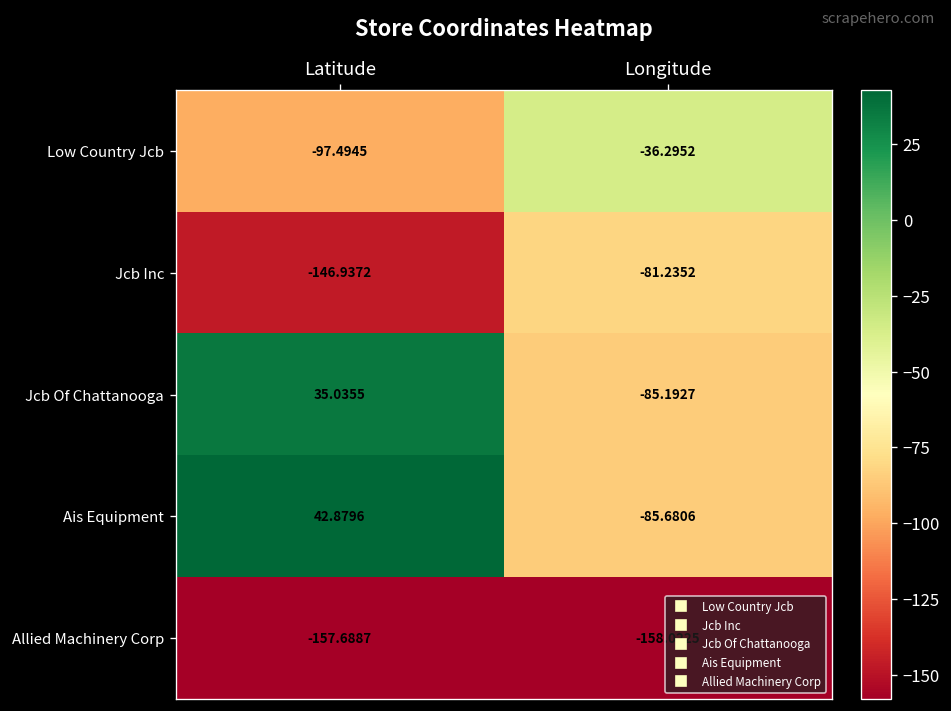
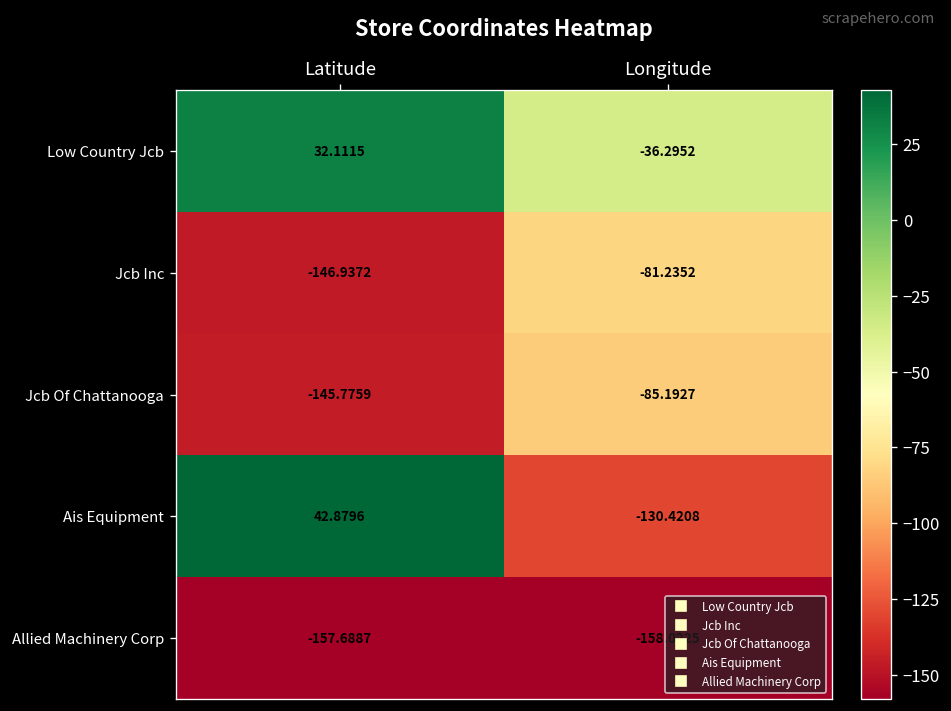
Low Country Jcb, Latitude: -97.4945 -> 32.1115
Jcb Of Chattanooga, Latitude: 35.0355 -> -145.7759
Ais Equipment, Longitude: -85.6806 -> -130.4208
